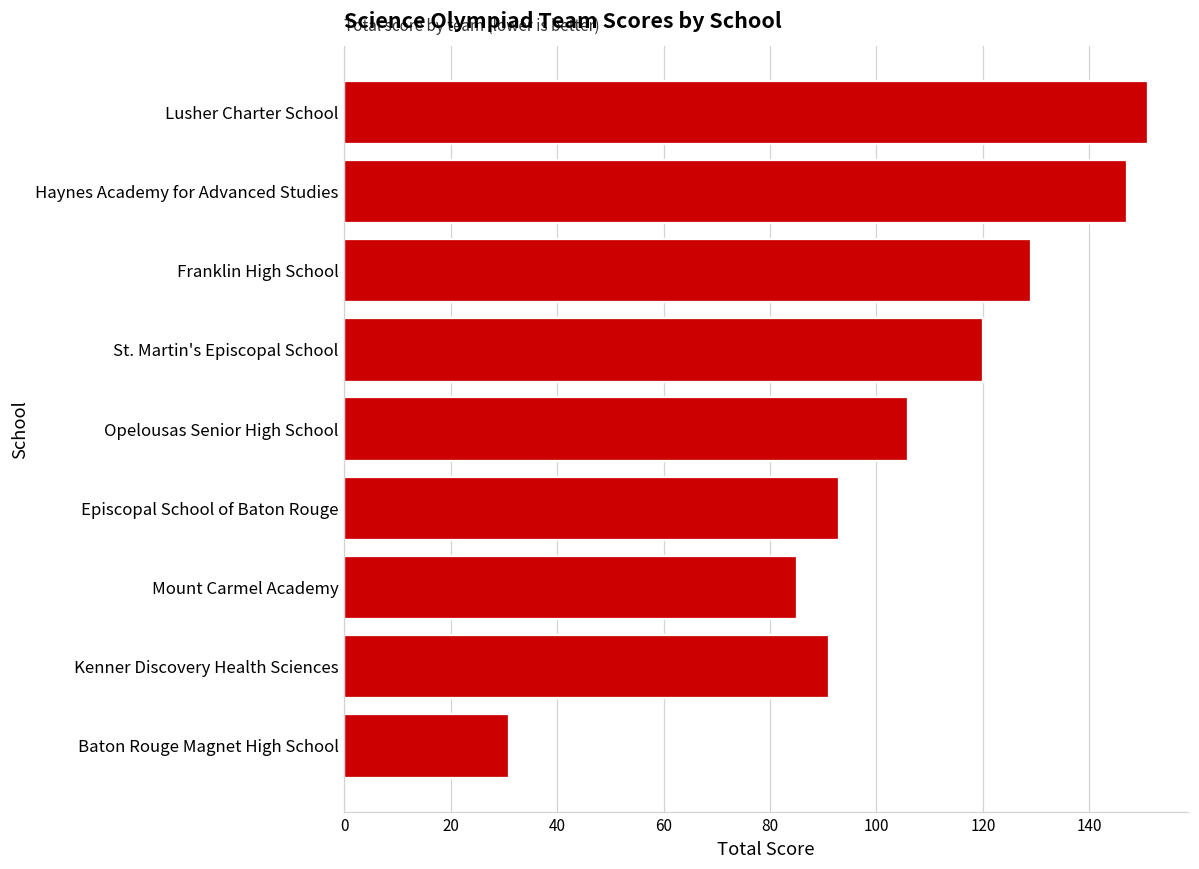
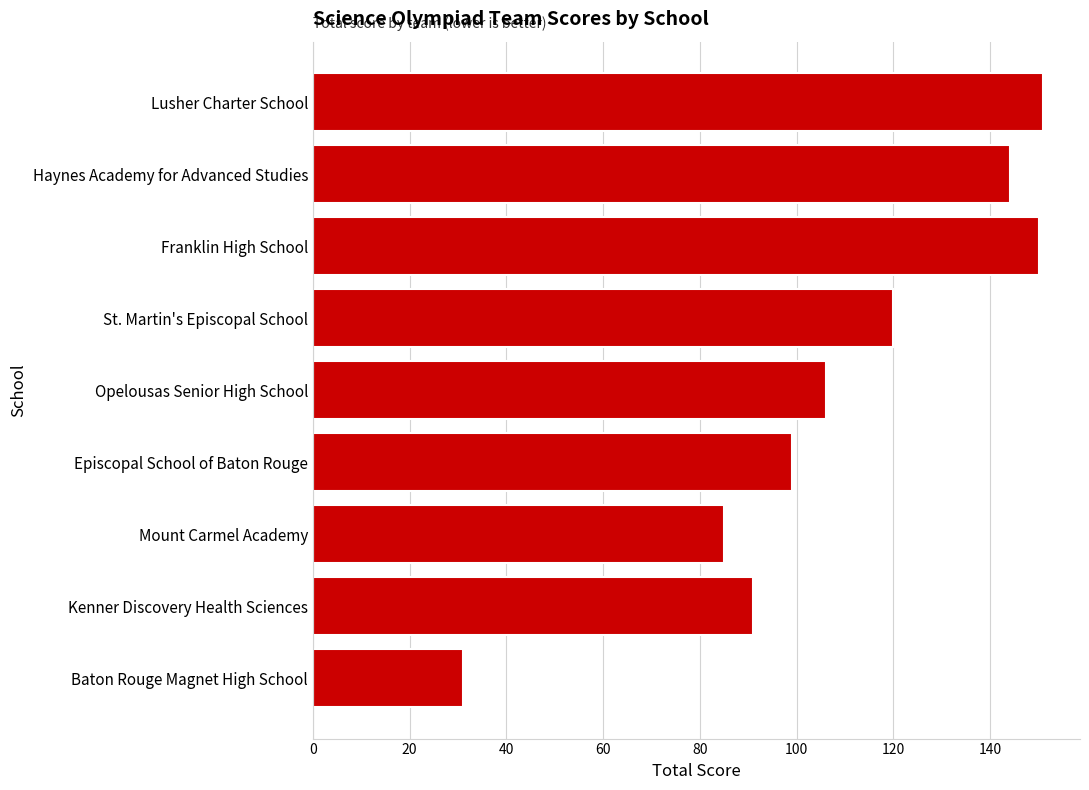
Haynes Academy for Advanced Studies: 147 -> 144
Franklin High School: 129 -> 150
Episcopal School of Baton Rouge: 93 -> 99
